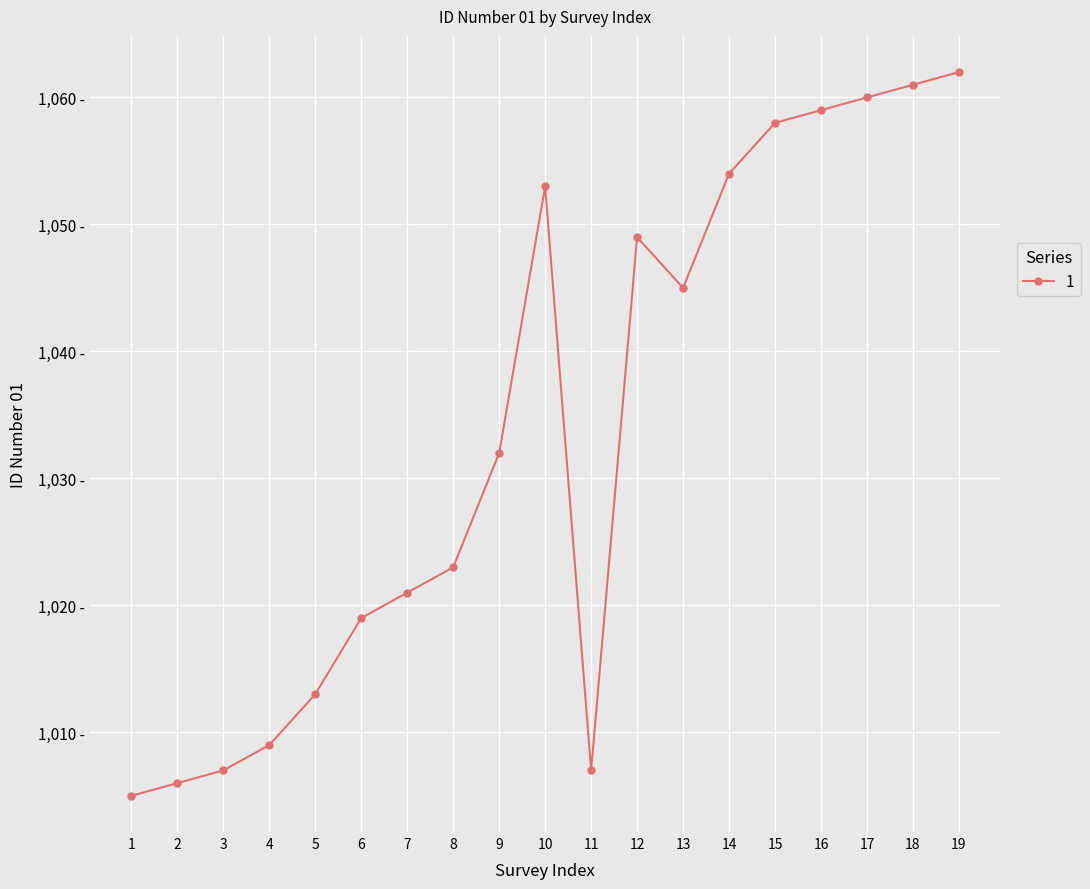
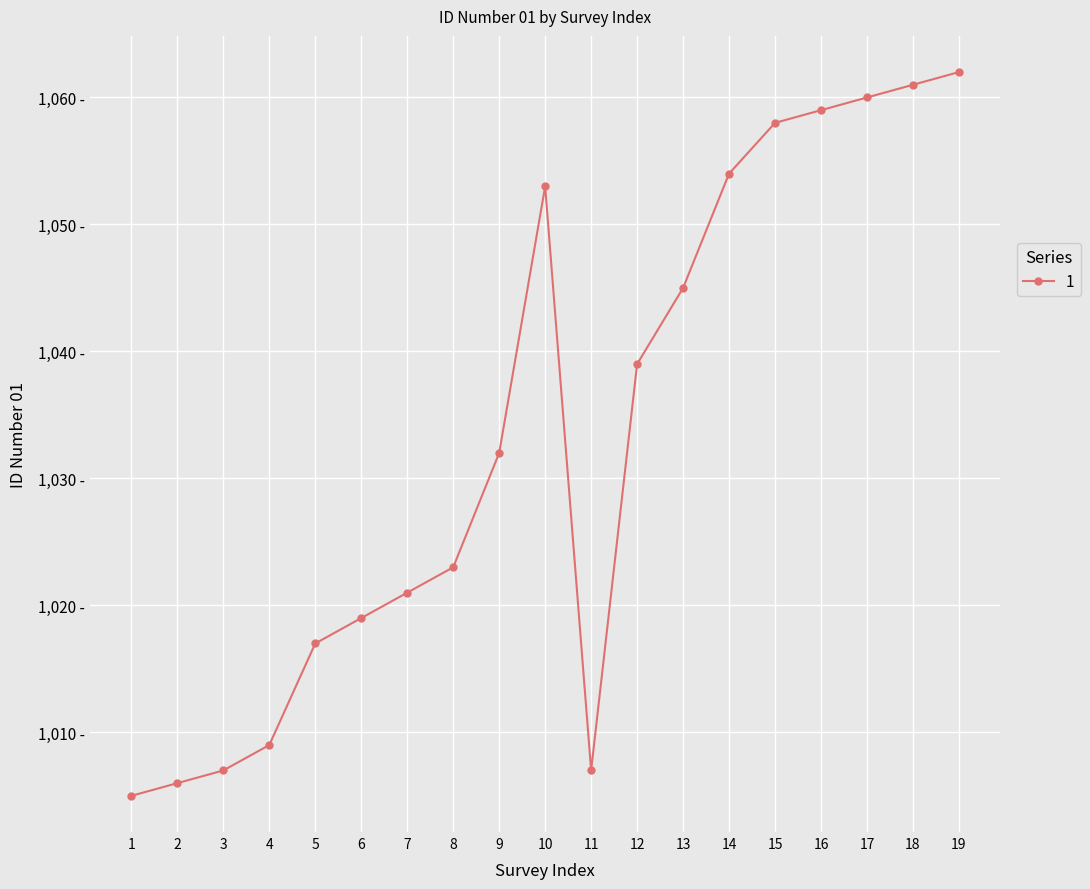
5: 1,013 - -> 1,017 -
12: 1,049 - -> 1,039 -
